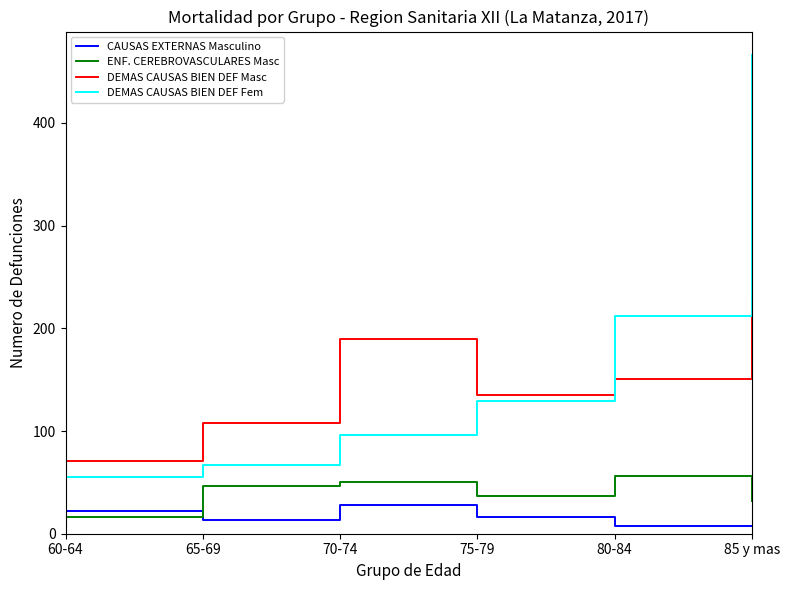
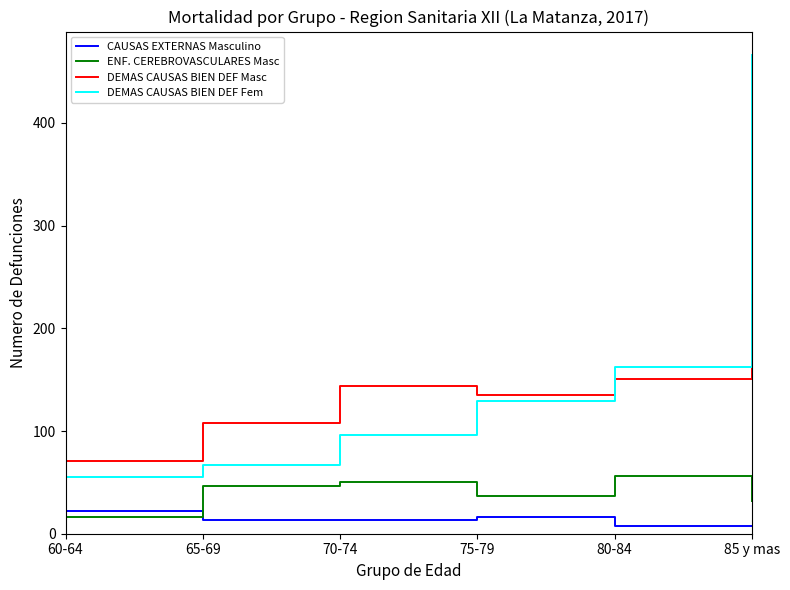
CAUSAS EXTERNAS Masculino, 70-74: 28 -> 13
DEMAS CAUSAS BIEN DEF Masc, 70-74: 190 -> 144
DEMAS CAUSAS BIEN DEF Fem, 80-84: 212 -> 162
